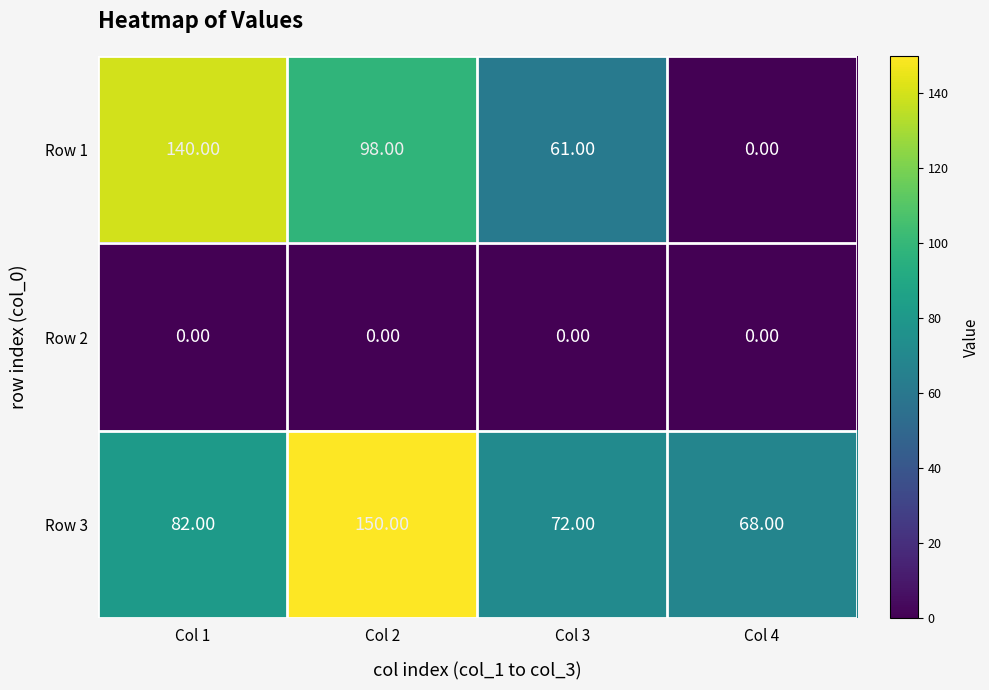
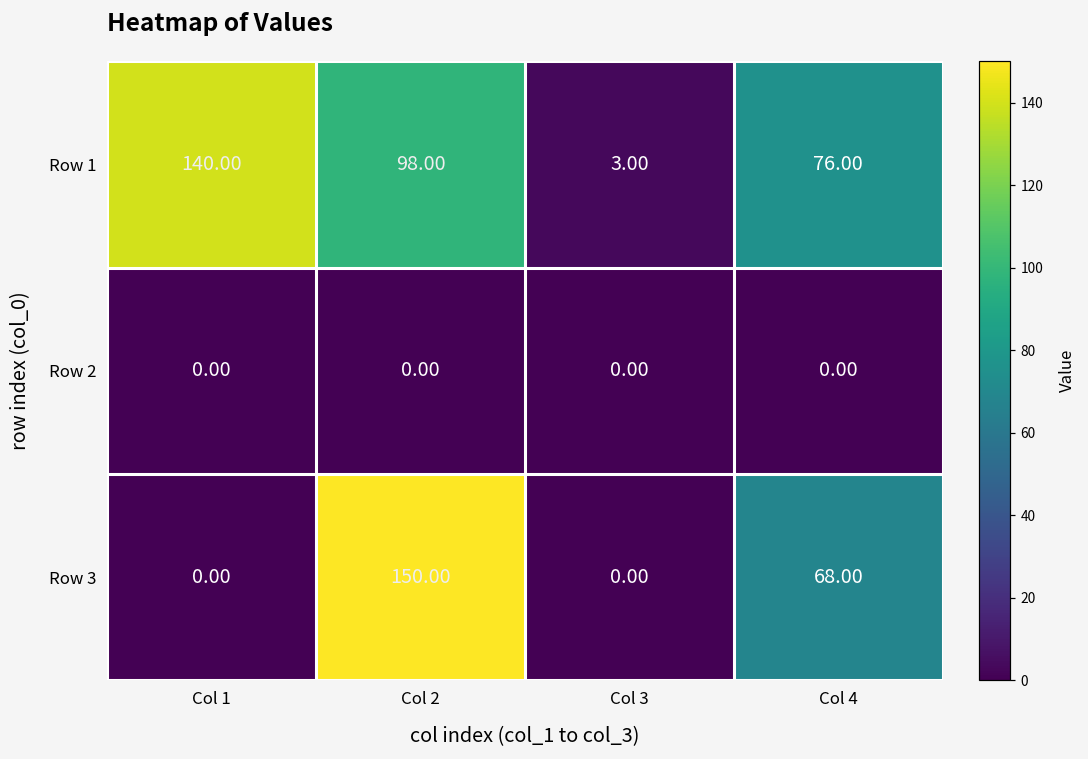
Row 1, Col 3: 61.00 -> 3.00
Row 1, Col 4: 0.00 -> 76.00
Row 3, Col 1: 82.00 -> 0.00
Row 3, Col 3: 72.00 -> 0.00
